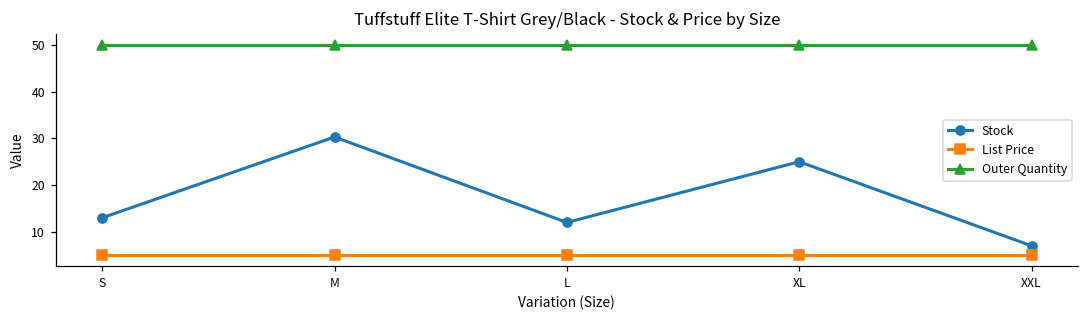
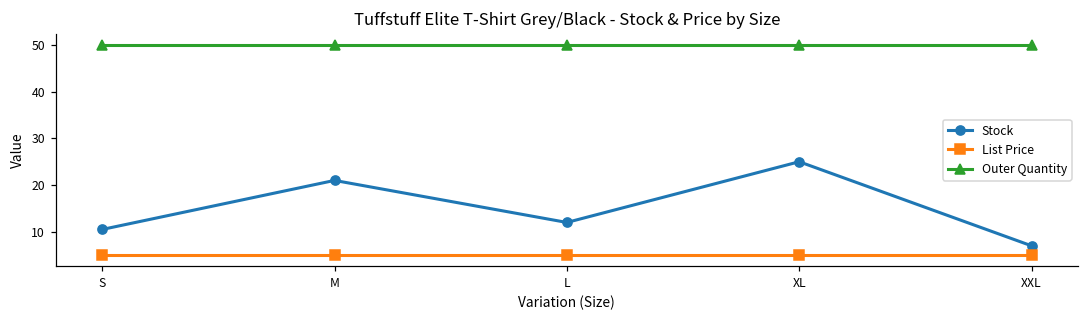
Stock, S: 13 -> 11
Stock, M: 30 -> 21
